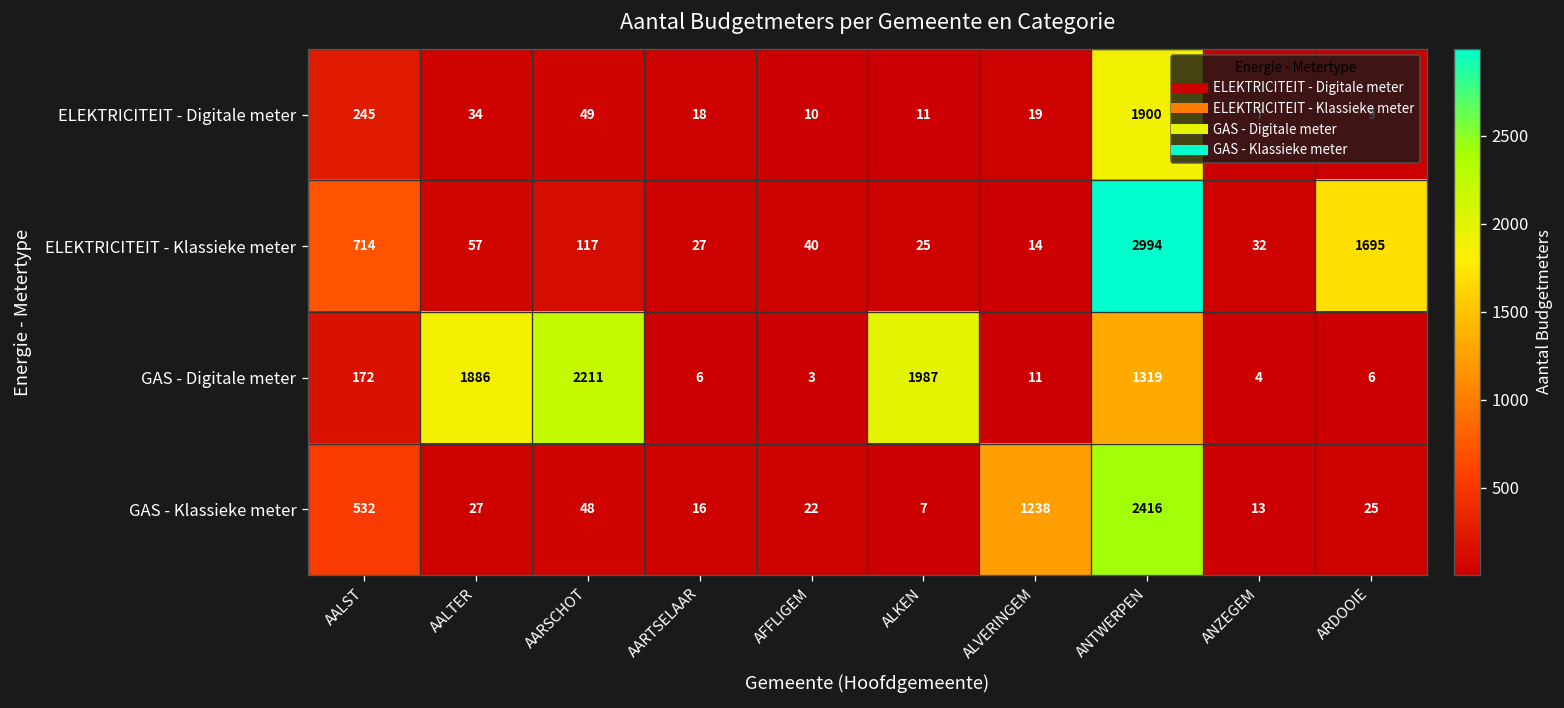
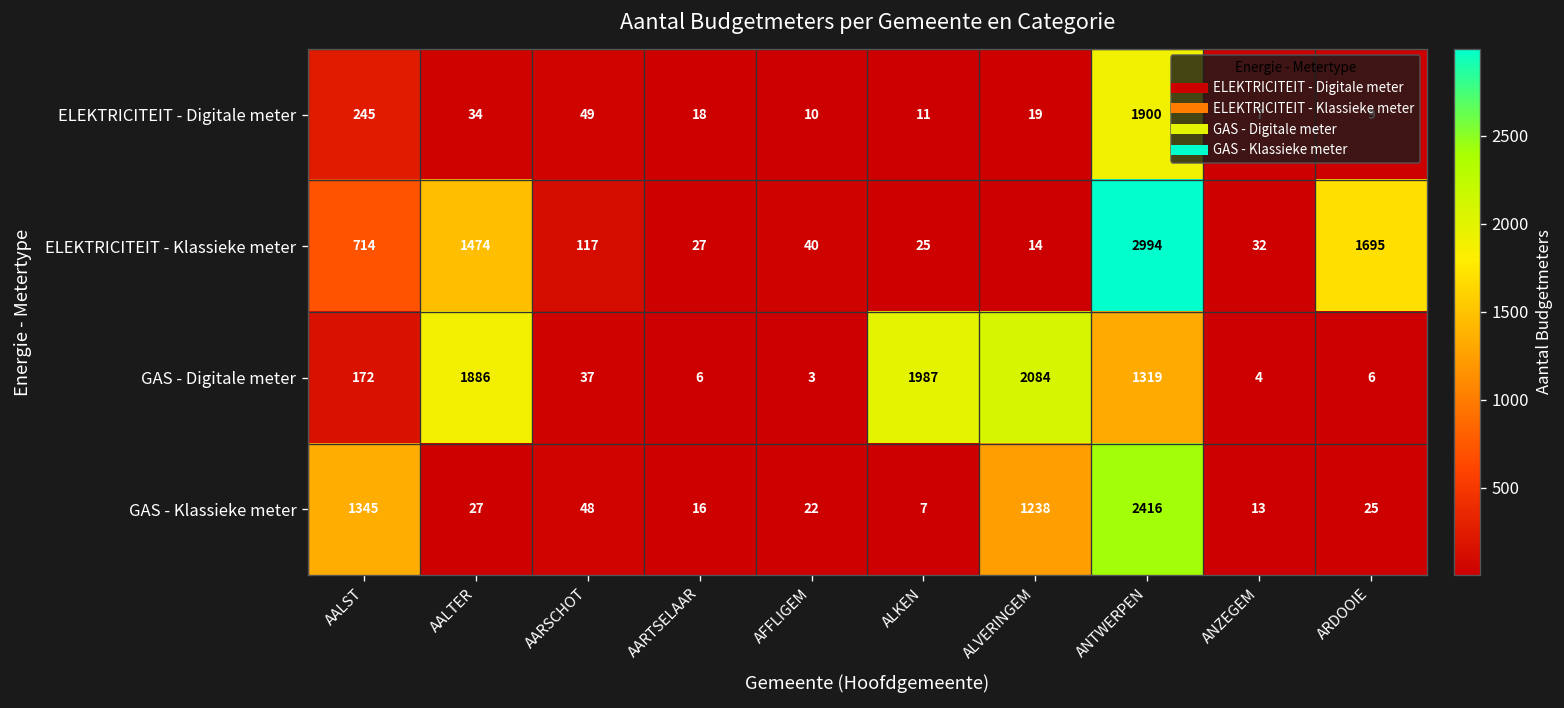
ELEKTRICITEIT - Klassieke meter, AALTER: 57 -> 1474
GAS - Digitale meter, AARSCHOT: 2211 -> 37
GAS - Digitale meter, ALVERINGEM: 11 -> 2084
GAS - Klassieke meter, AALST: 532 -> 1345
